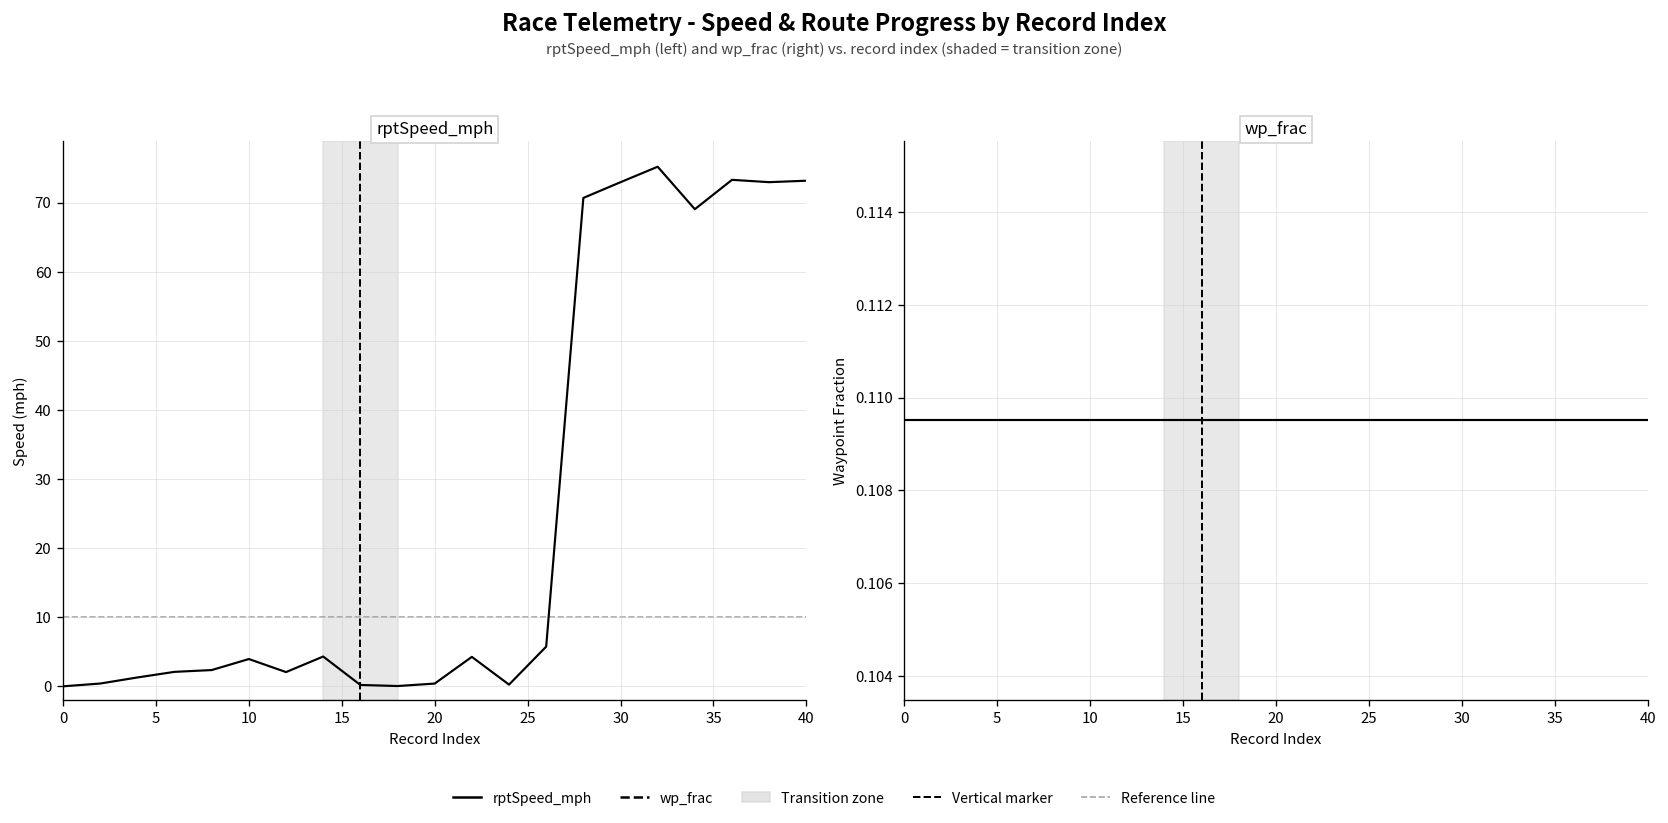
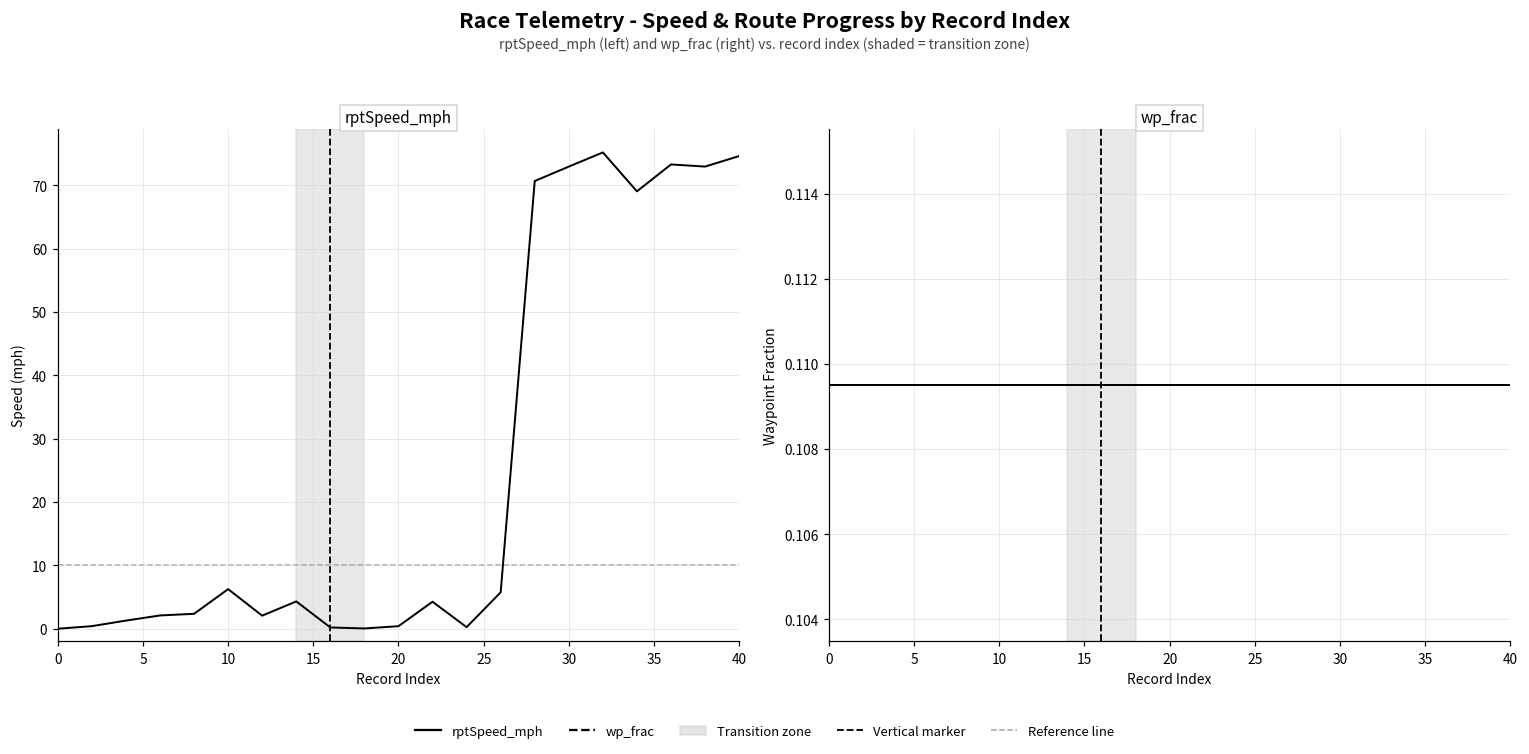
rptSpeed_mph, 10: 4 -> 6
rptSpeed_mph, 40: 73 -> 75
